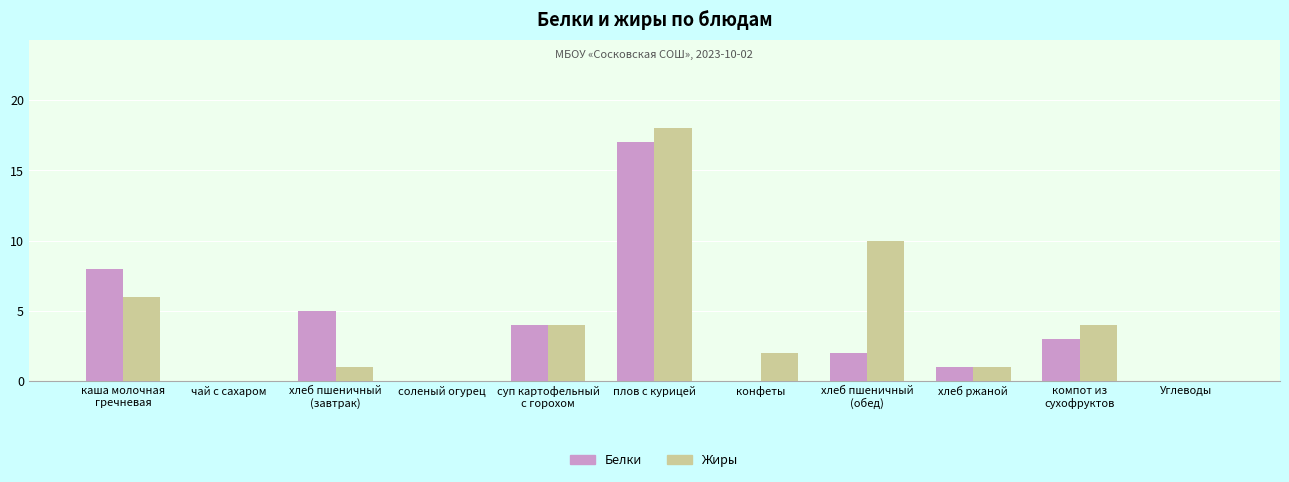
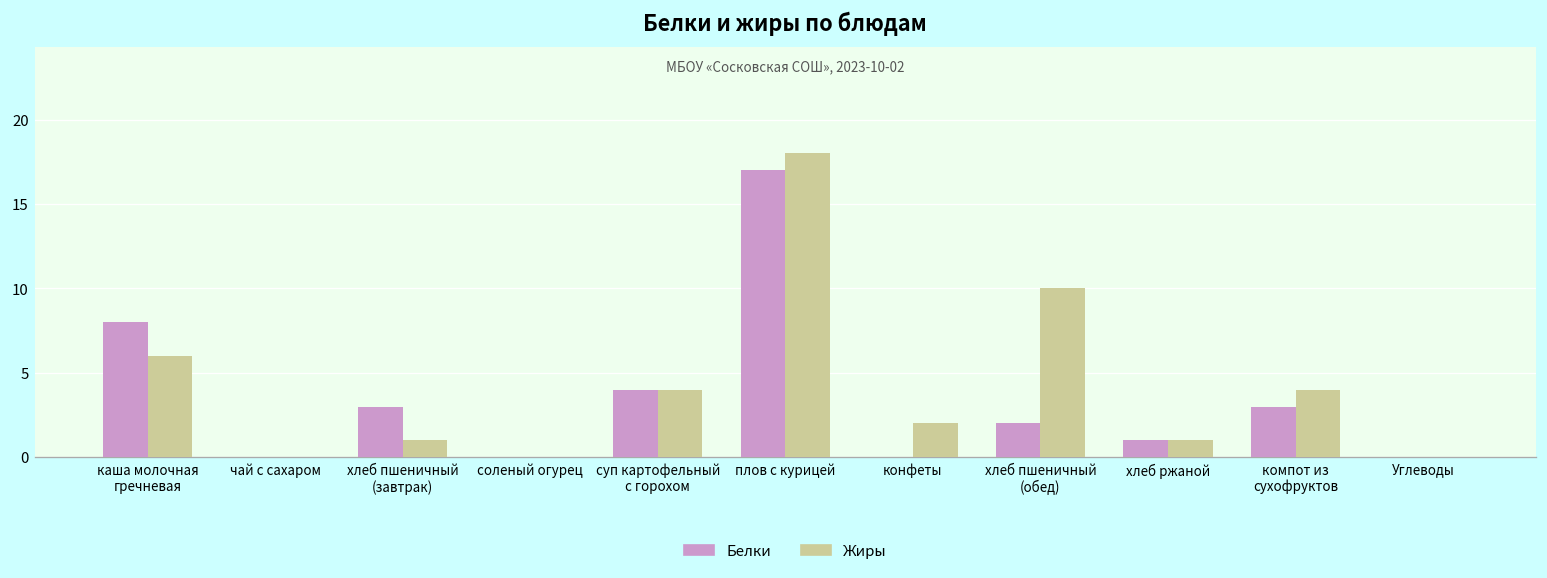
Белки, хлеб пшеничный (завтрак): 5 -> 3
